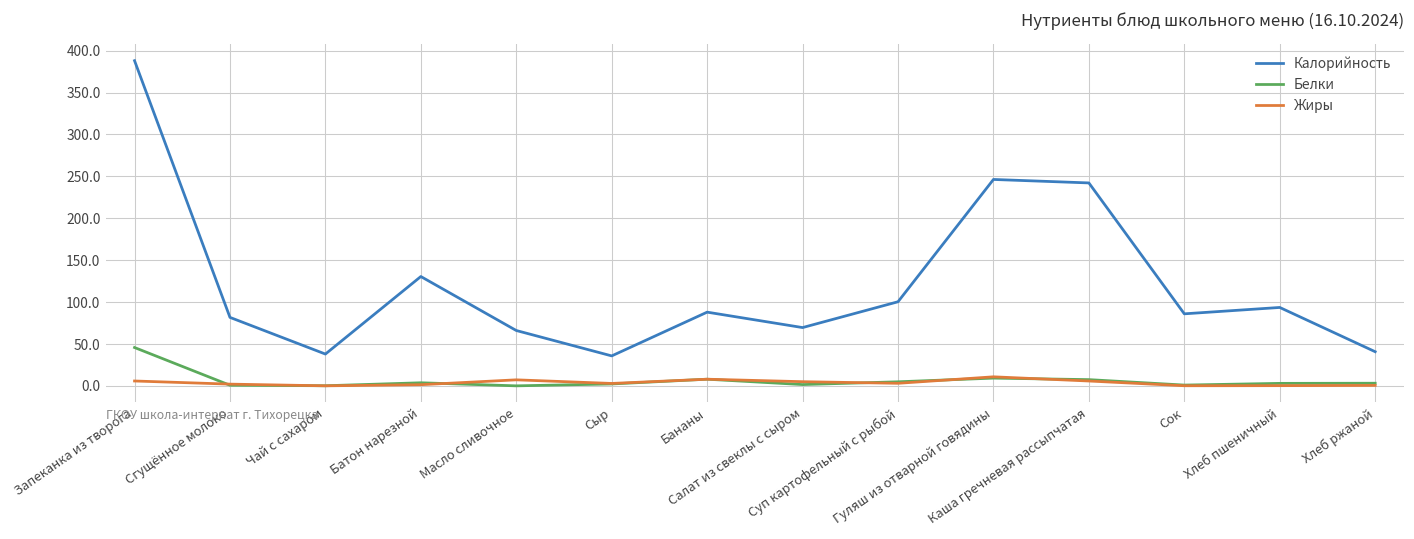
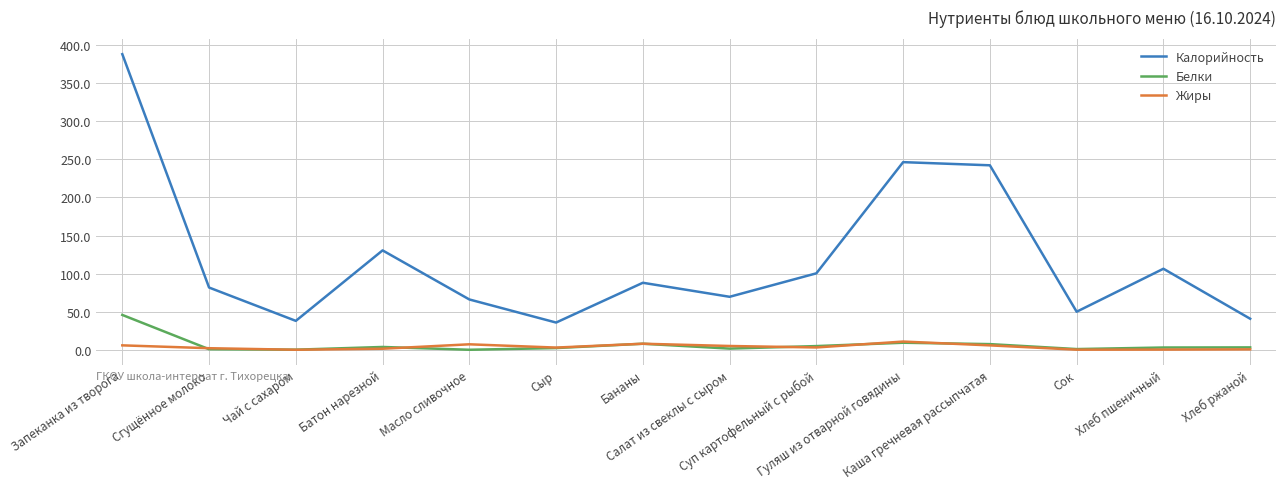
Калорийность, Сок: 90 -> 50
Калорийность, Хлеб пшеничный: 90 -> 110
